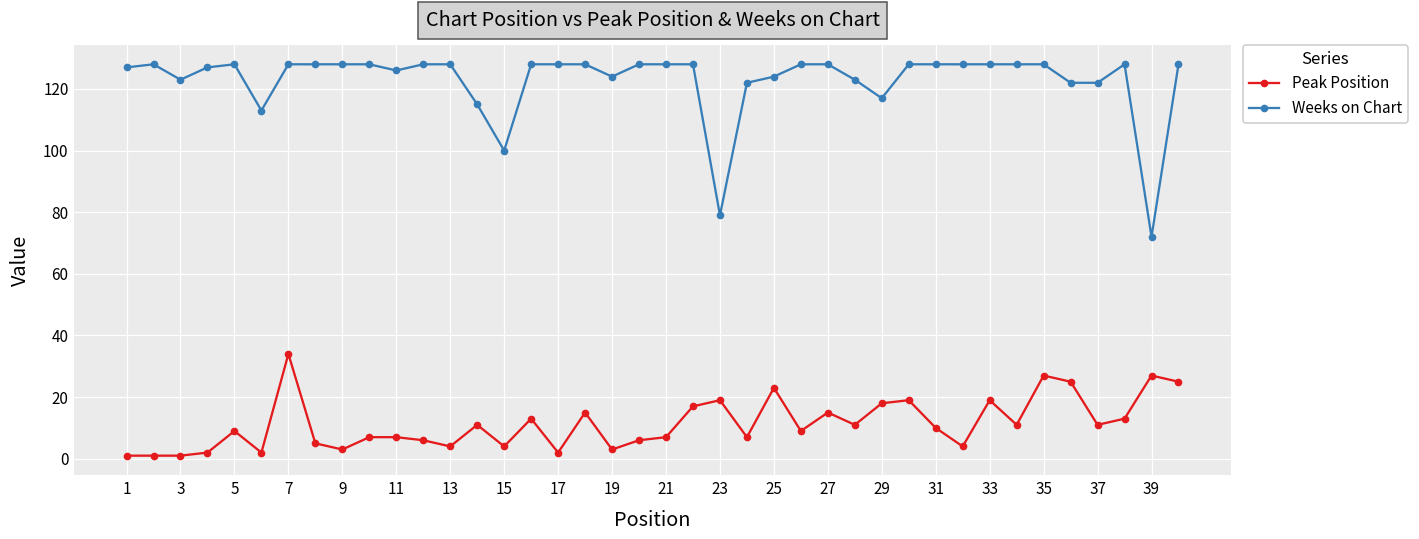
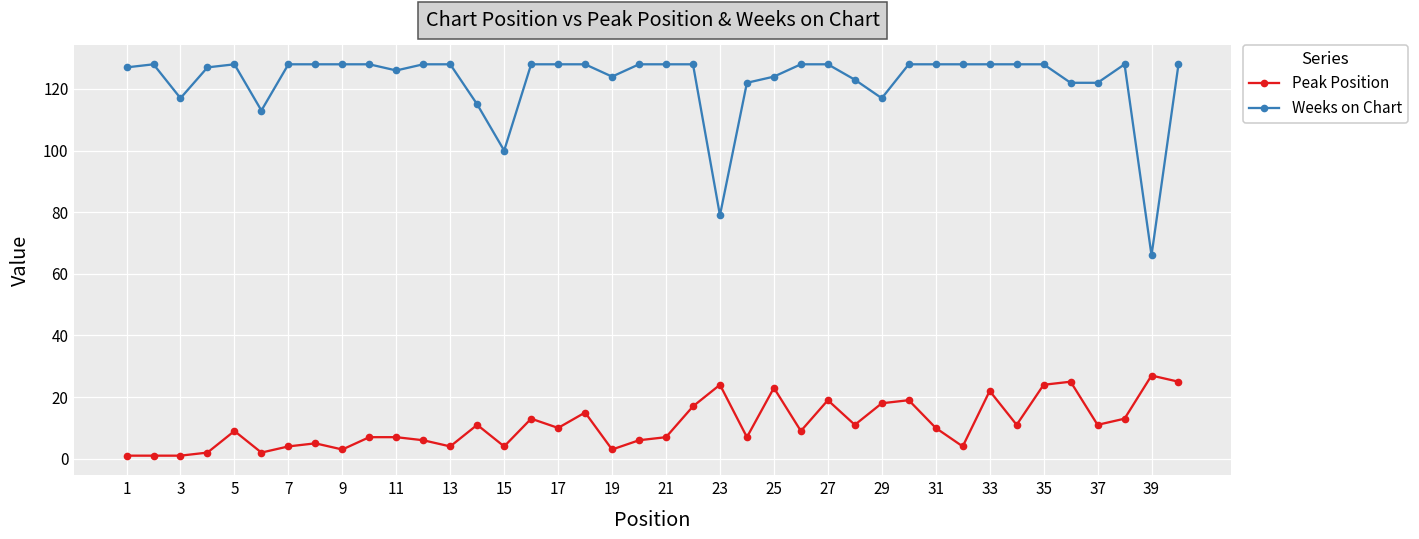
Weeks on Chart, 3: 123 -> 117
Peak Position, 7: 34 -> 4
Peak Position, 17: 2 -> 10
Peak Position, 23: 19 -> 24
Peak Position, 27: 15 -> 19
Peak Position, 33: 19 -> 22
Peak Position, 35: 27 -> 24
Weeks on Chart, 39: 72 -> 66
